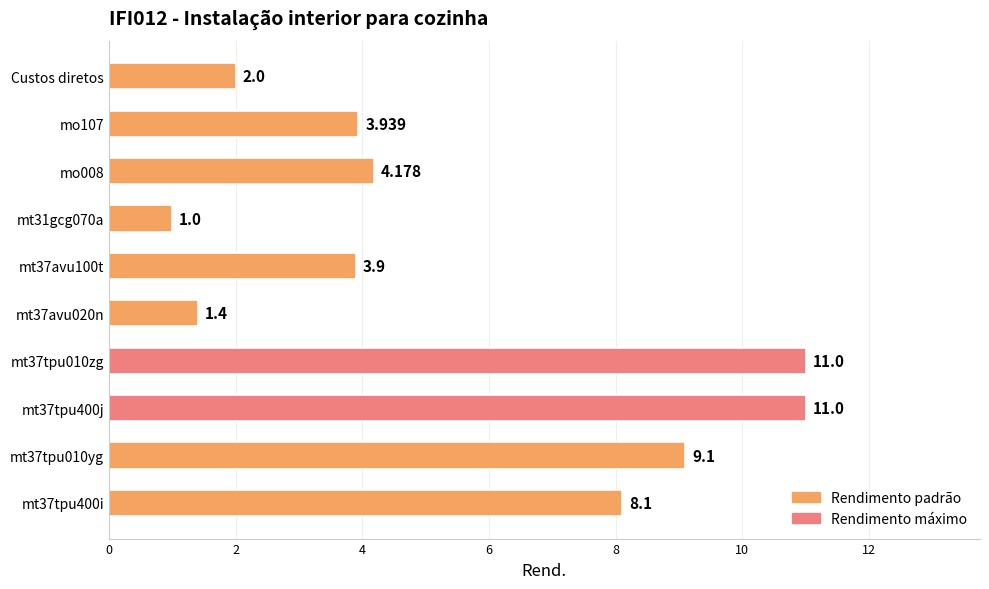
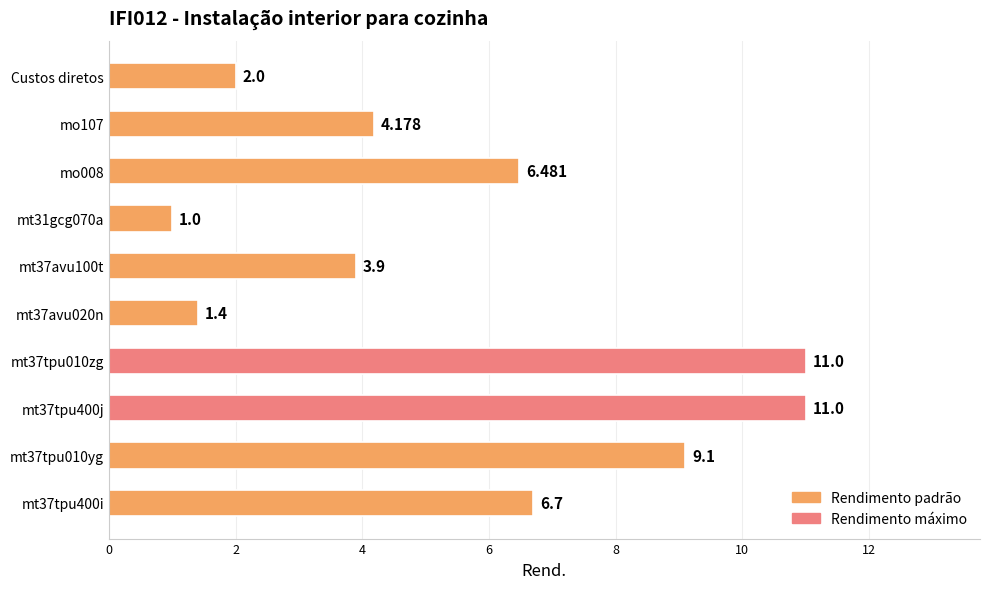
mo107: 3.939 -> 4.178
mo008: 4.178 -> 6.481
mt37tpu400i: 8.1 -> 6.7
